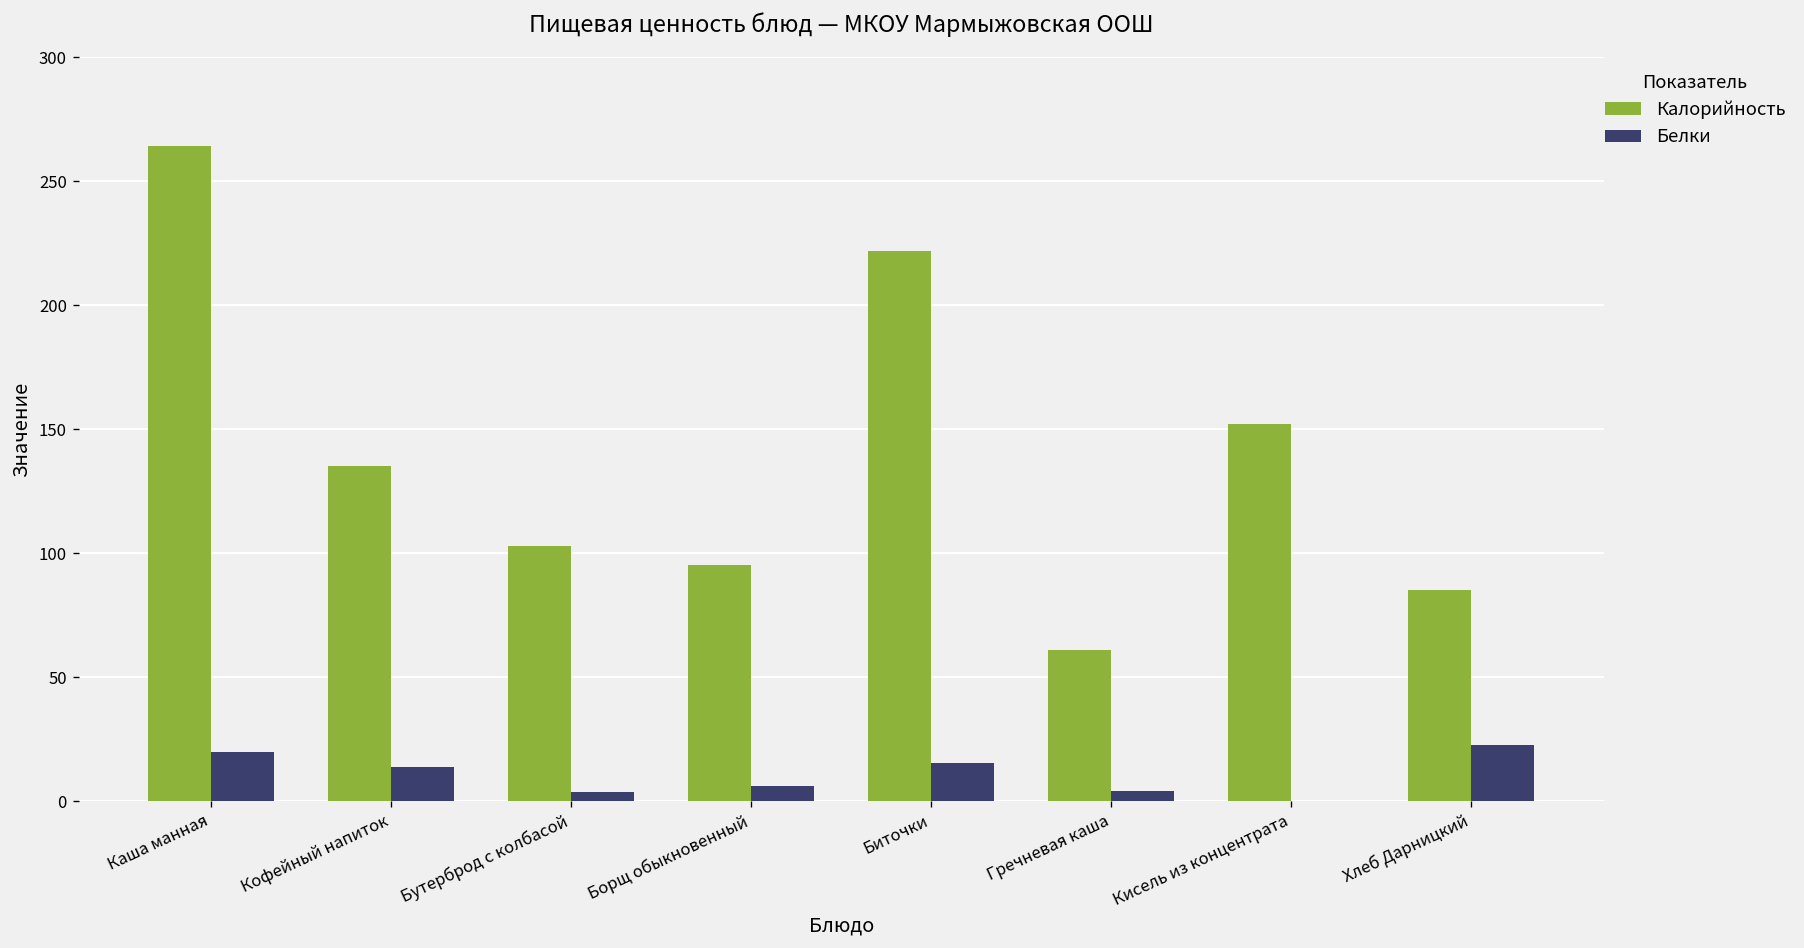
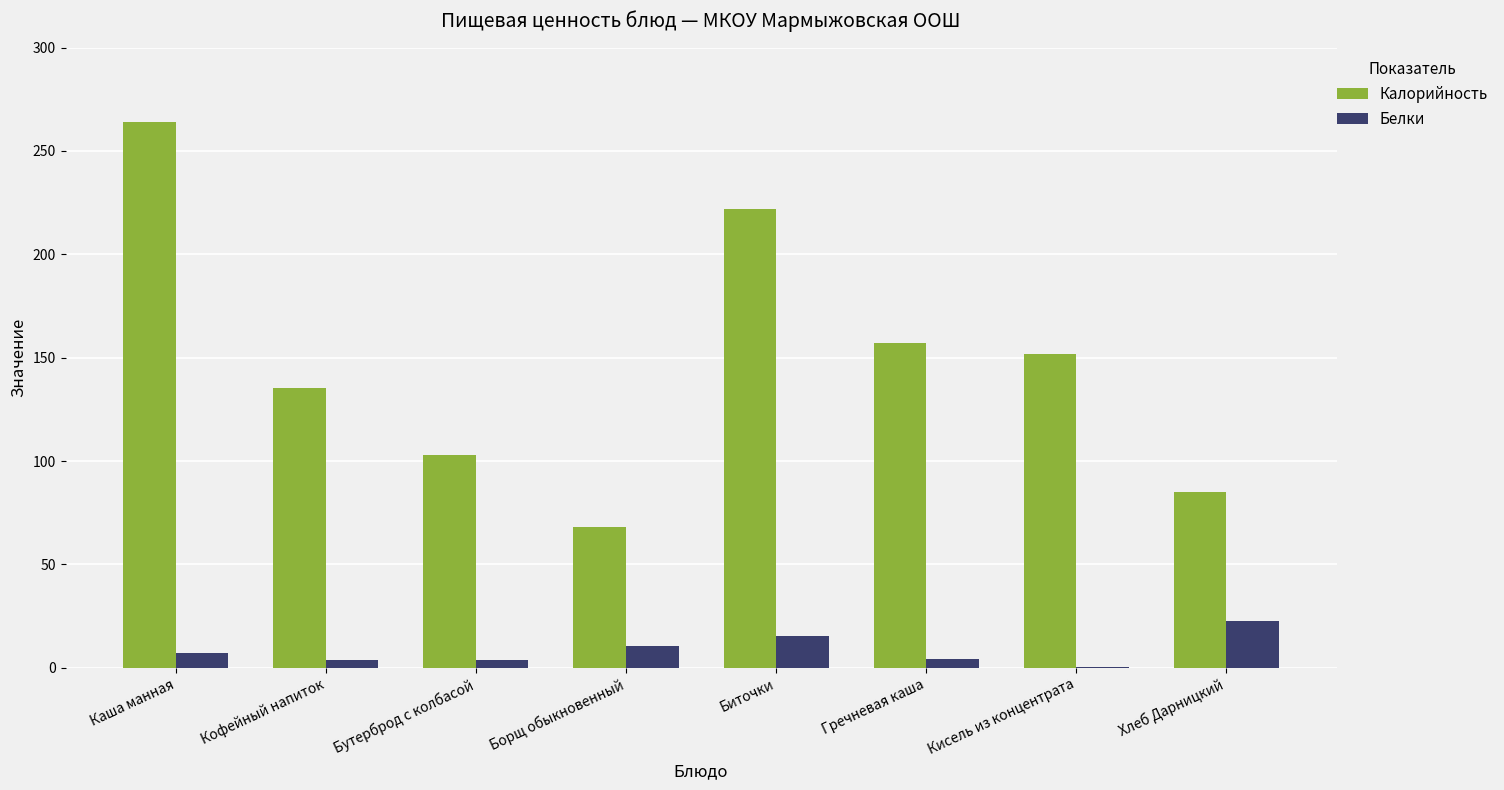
Белки, Каша манная: 20 -> 7
Белки, Кофейный напиток: 14 -> 4
Калорийность, Борщ обыкновенный: 95 -> 68
Белки, Борщ обыкновенный: 6 -> 10
Калорийность, Гречневая каша: 61 -> 157
